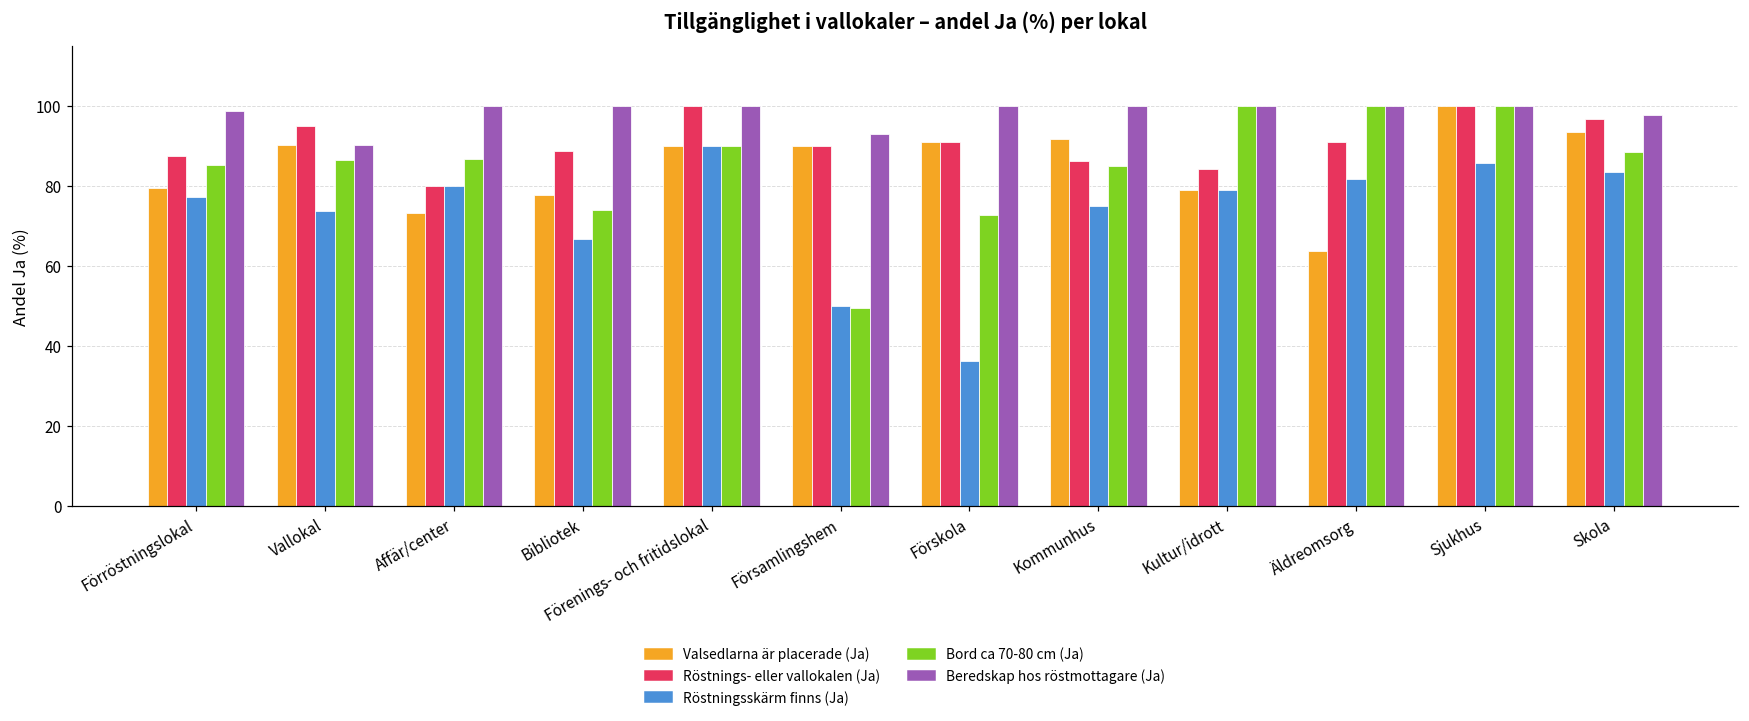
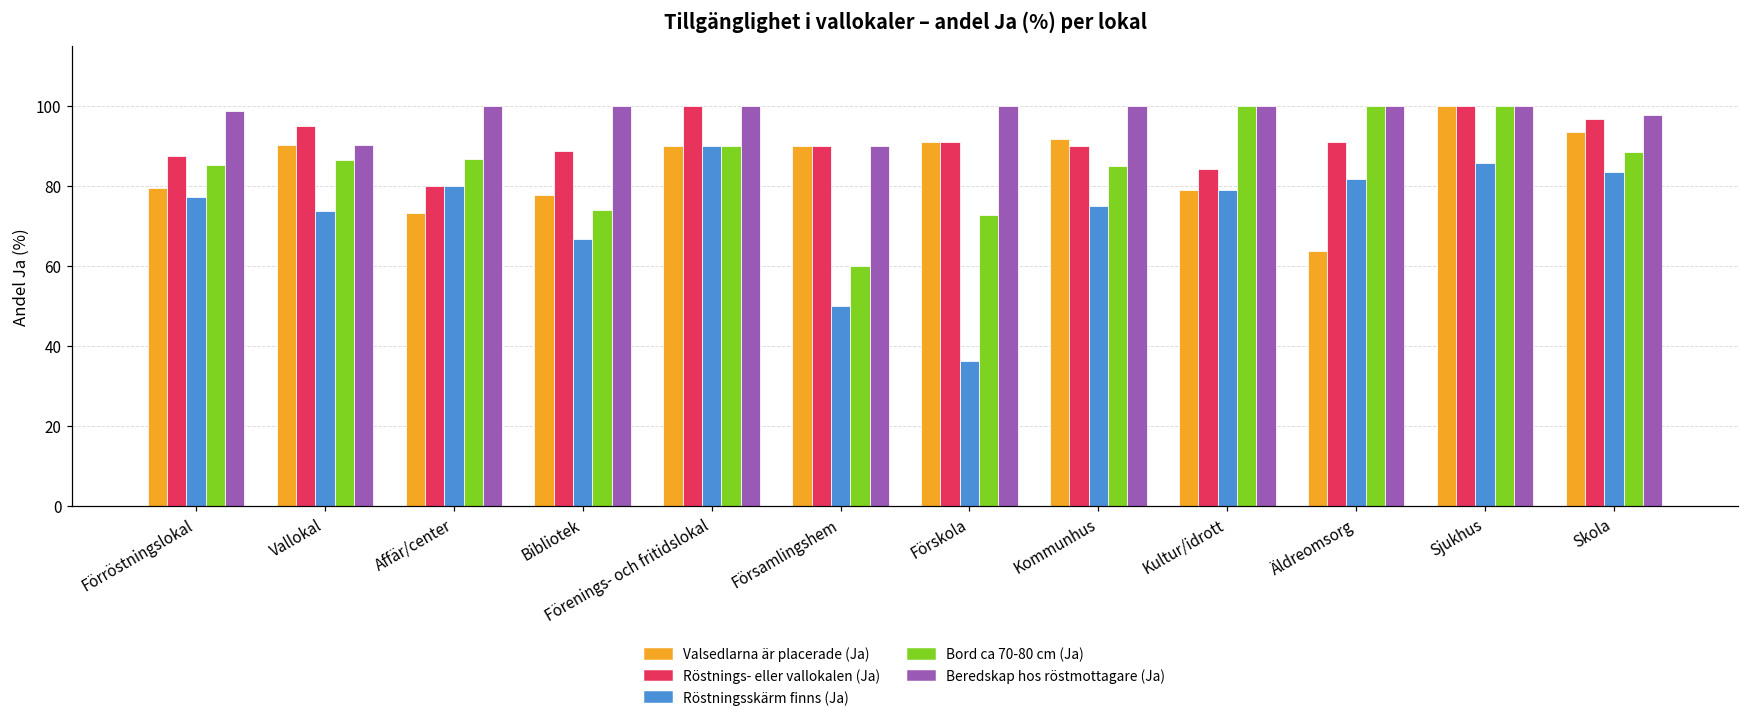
Bord ca 70-80 cm (Ja), Församlingshem: 50 -> 60
Beredskap hos röstmottagare (Ja), Församlingshem: 93 -> 90
Röstnings- eller vallokalen (Ja), Kommunhus: 86 -> 90
